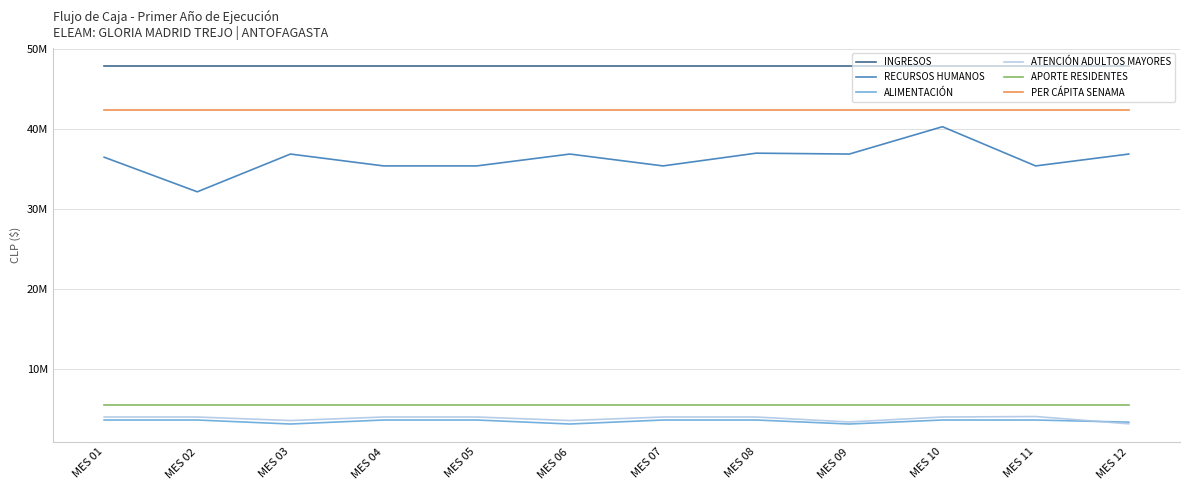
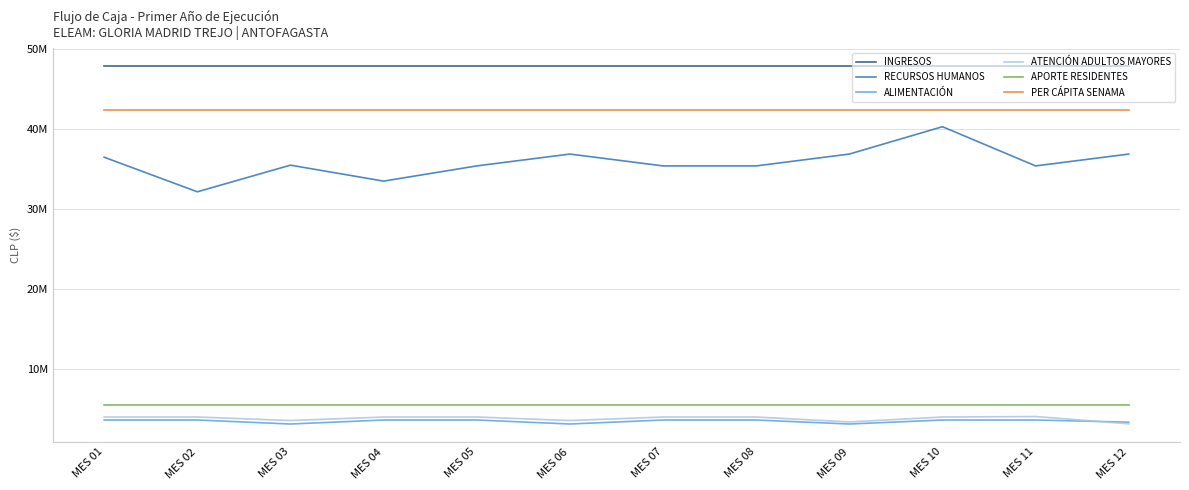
RECURSOS HUMANOS, MES 03: 37000000 -> 36000000
RECURSOS HUMANOS, MES 04: 35000000 -> 34000000
RECURSOS HUMANOS, MES 08: 37000000 -> 35000000
